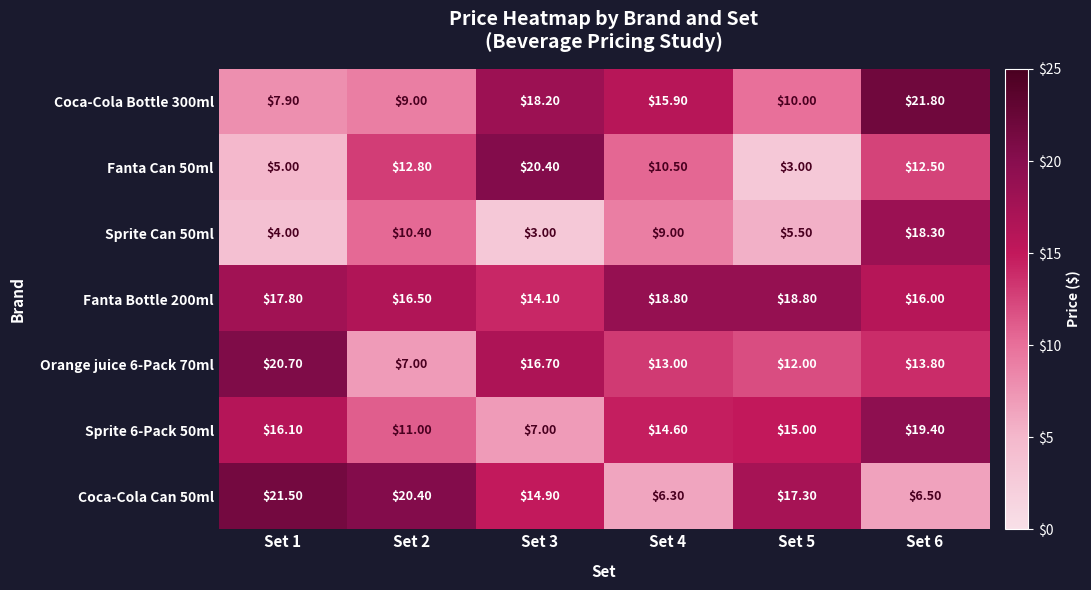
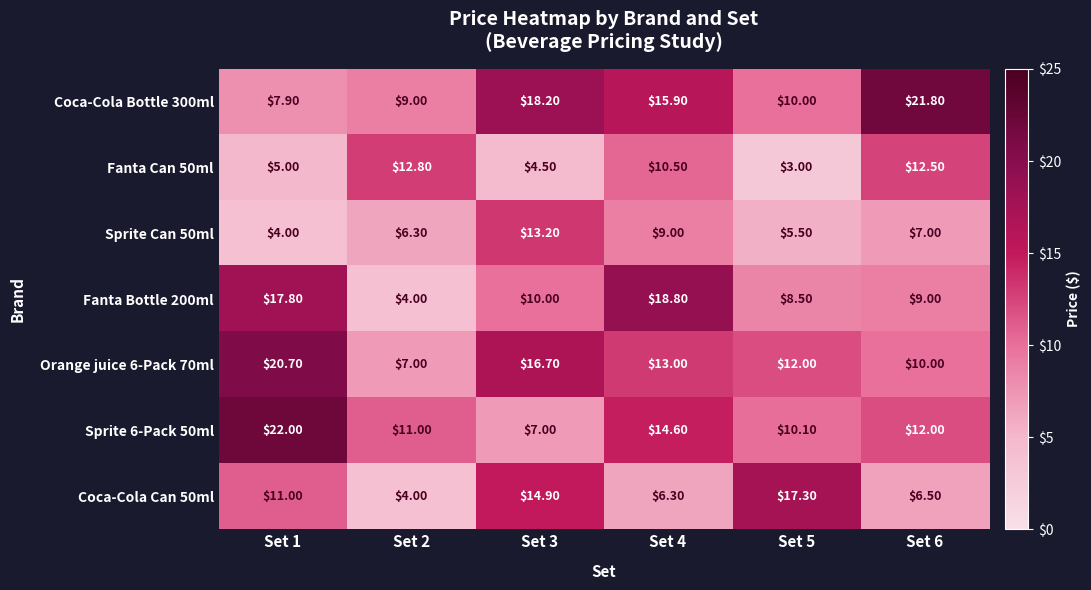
Fanta Can 50ml, Set 3: $20.40 -> $4.50
Sprite Can 50ml, Set 2: $10.40 -> $6.30
Sprite Can 50ml, Set 3: $3.00 -> $13.20
Sprite Can 50ml, Set 6: $18.30 -> $7.00
Fanta Bottle 200ml, Set 2: $16.50 -> $4.00
Fanta Bottle 200ml, Set 3: $14.10 -> $10.00
Fanta Bottle 200ml, Set 5: $18.80 -> $8.50
Fanta Bottle 200ml, Set 6: $16.00 -> $9.00
Orange juice 6-Pack 70ml, Set 6: $13.80 -> $10.00
Sprite 6-Pack 50ml, Set 1: $16.10 -> $22.00
Sprite 6-Pack 50ml, Set 5: $15.00 -> $10.10
Sprite 6-Pack 50ml, Set 6: $19.40 -> $12.00
Coca-Cola Can 50ml, Set 1: $21.50 -> $11.00
Coca-Cola Can 50ml, Set 2: $20.40 -> $4.00
